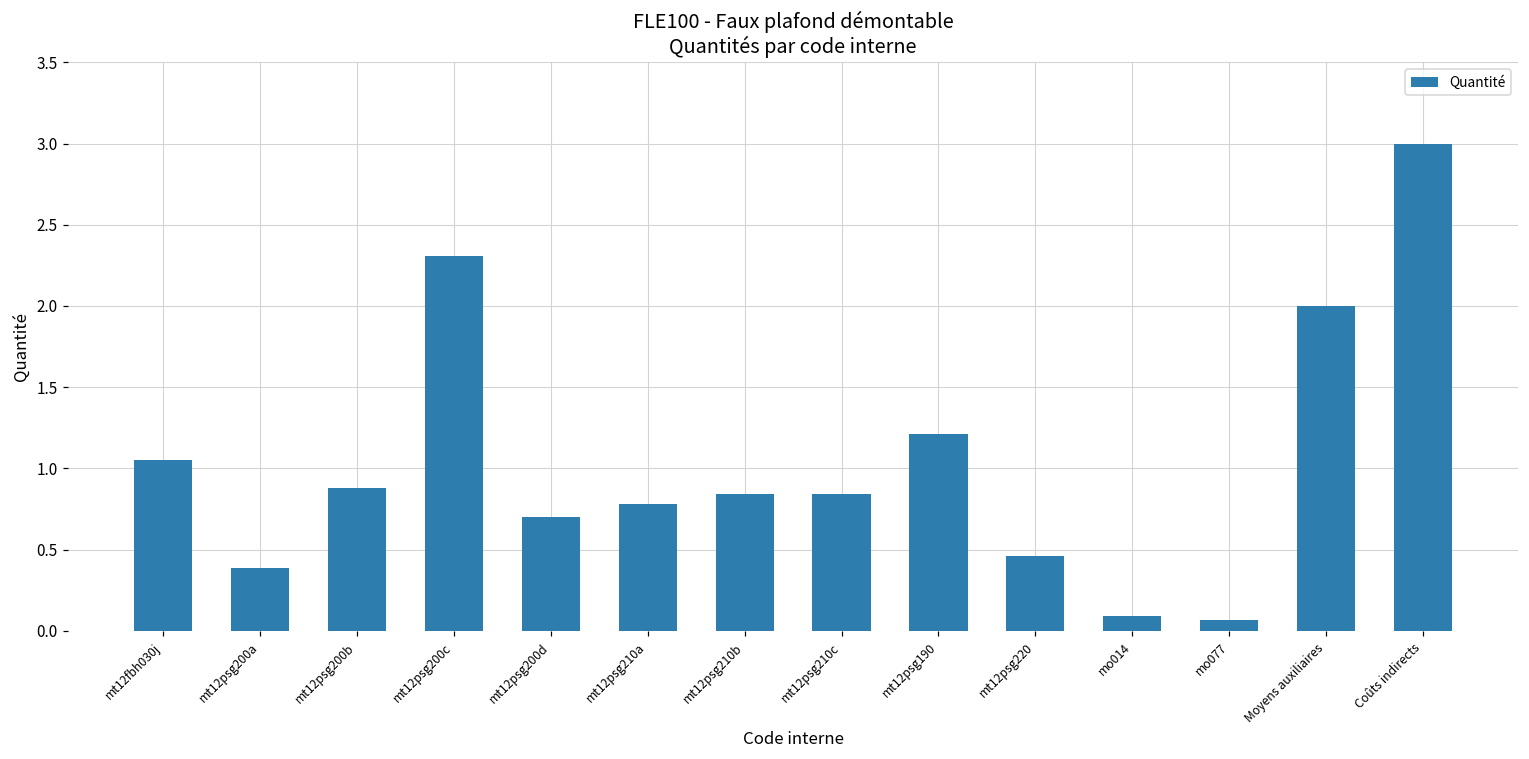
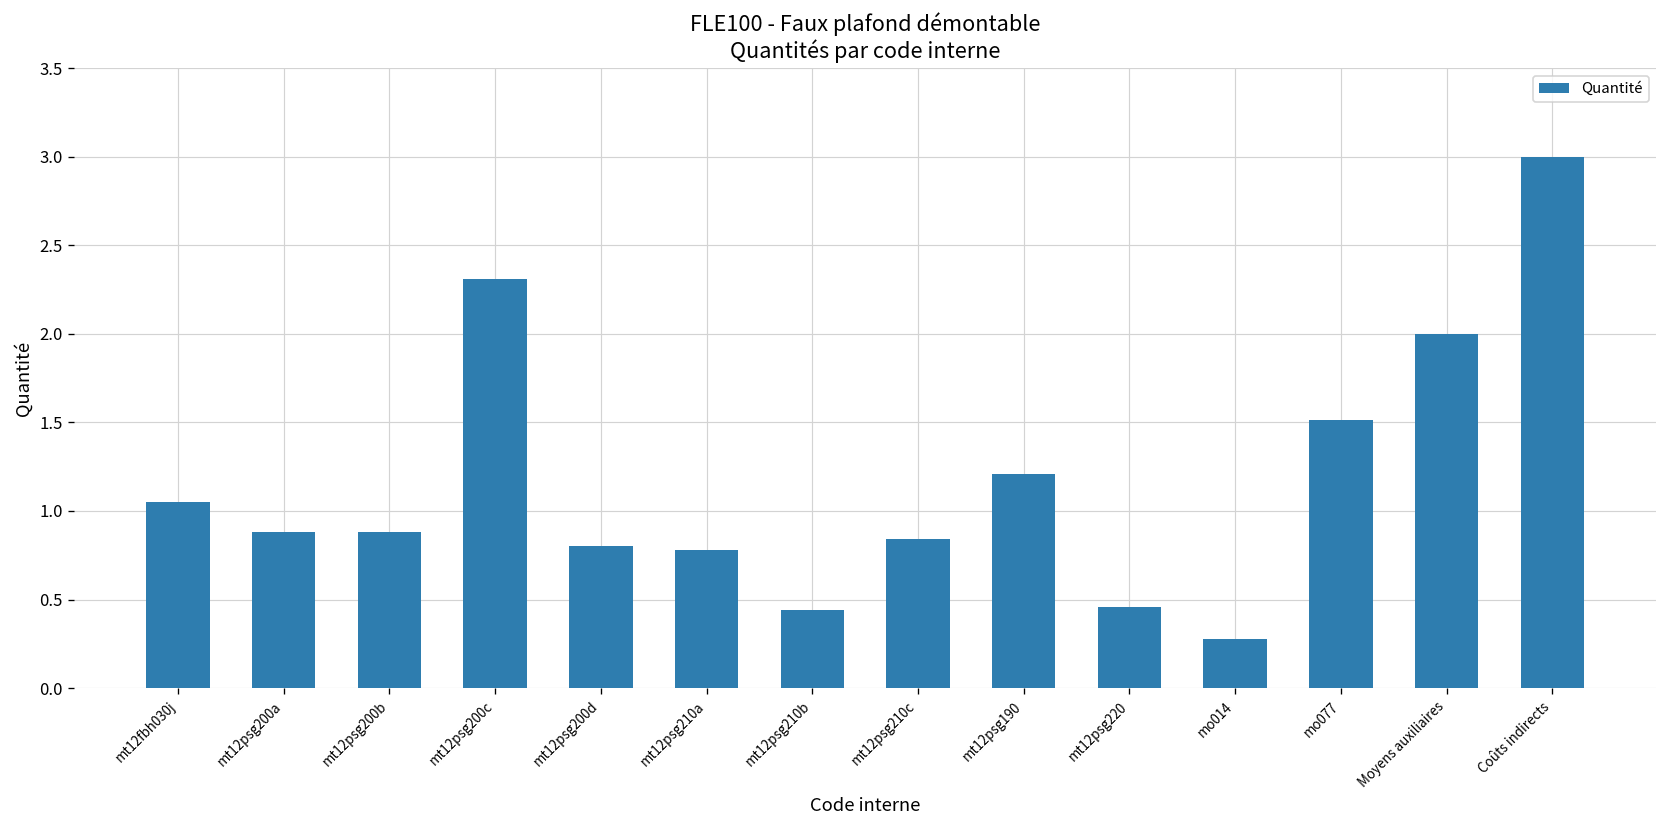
mt12psg200a: 0.39 -> 0.88
mt12psg200d: 0.7 -> 0.8
mt12psg210b: 0.84 -> 0.44
mo014: 0.09 -> 0.28
mo077: 0.07 -> 1.51
